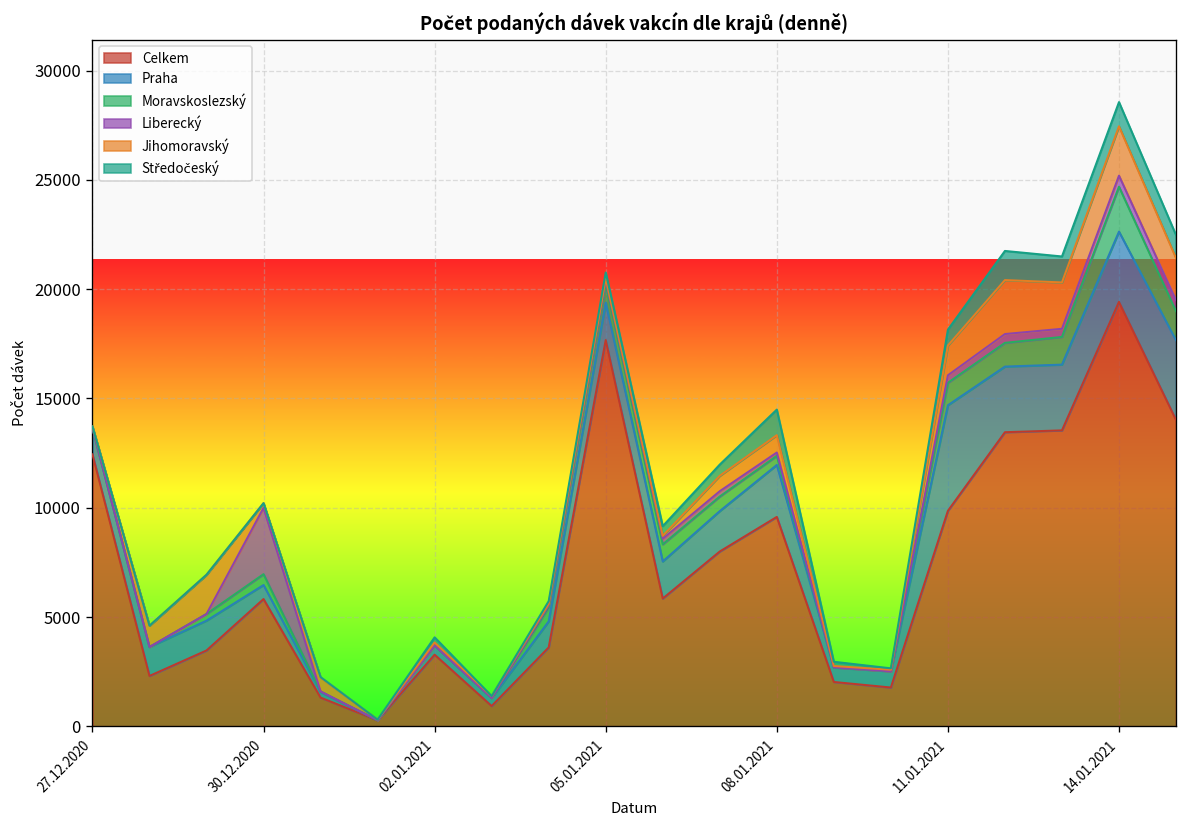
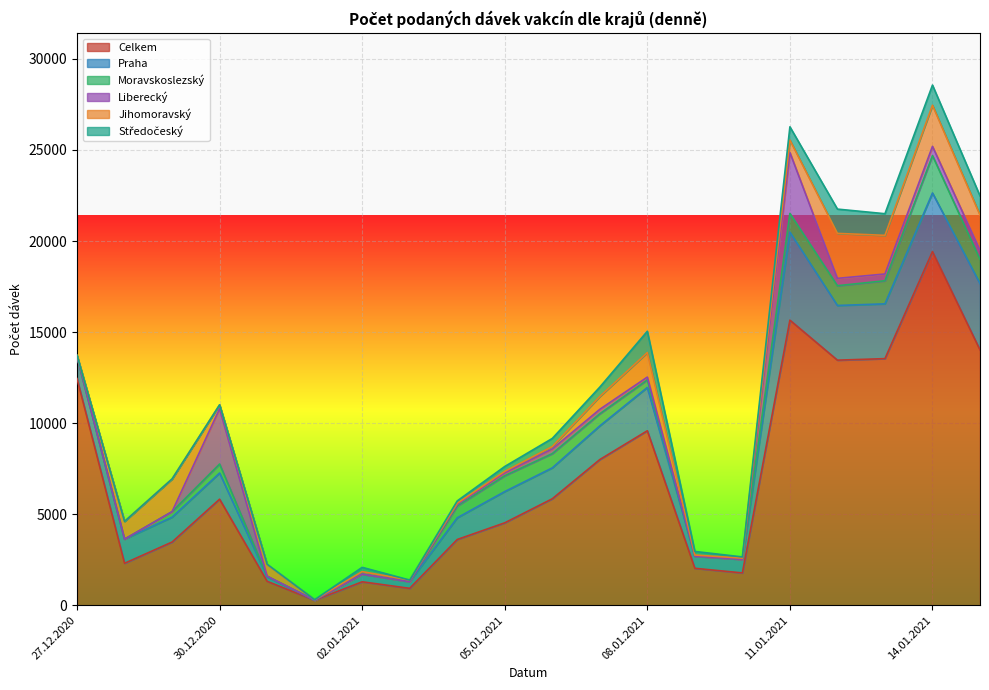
Praha, 30.12.2020: 600 -> 1400
Celkem, 02.01.2021: 3300 -> 1300
Celkem, 05.01.2021: 17700 -> 4500
Jihomoravský, 08.01.2021: 800 -> 1300
Celkem, 11.01.2021: 9900 -> 15700
Liberecký, 11.01.2021: 300 -> 3300
Jihomoravský, 11.01.2021: 1400 -> 700
